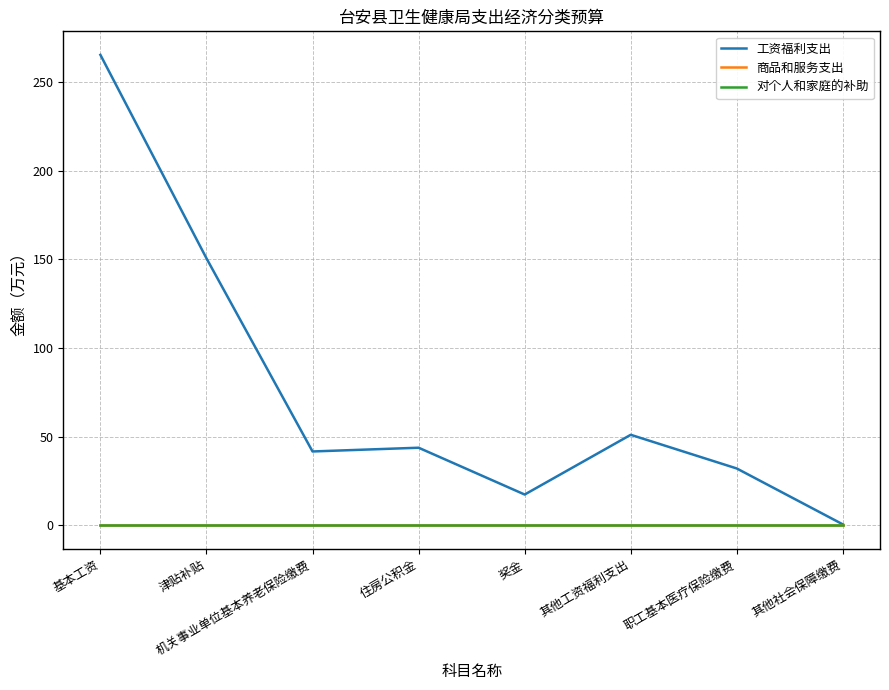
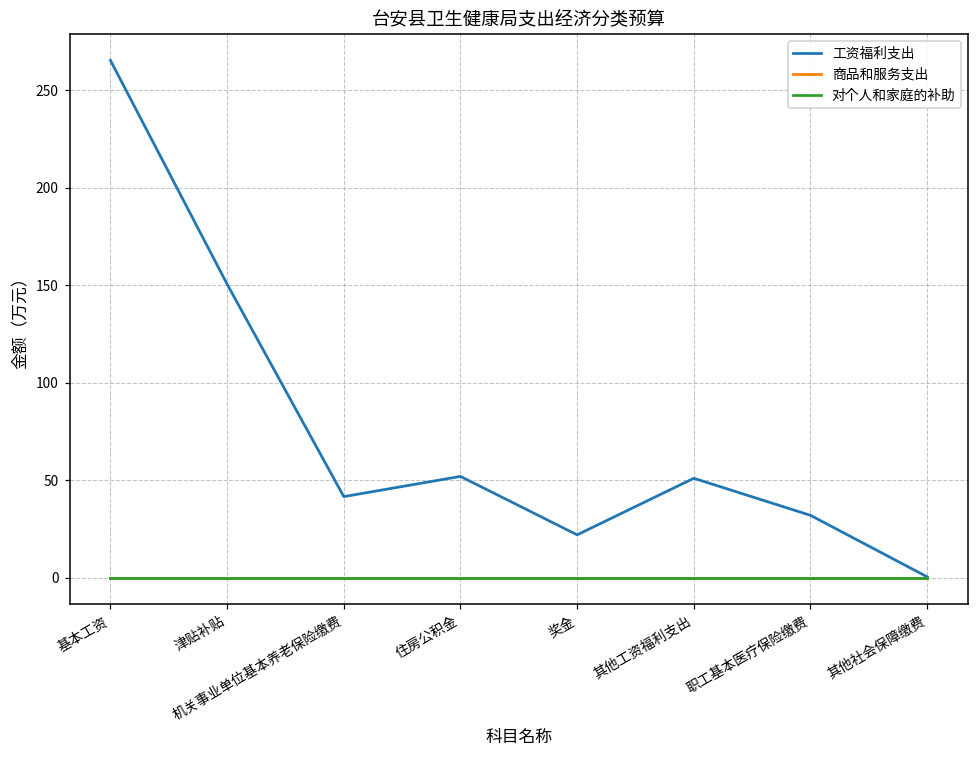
工资福利支出, 住房公积金: 44 -> 52
工资福利支出, 奖金: 17 -> 22
